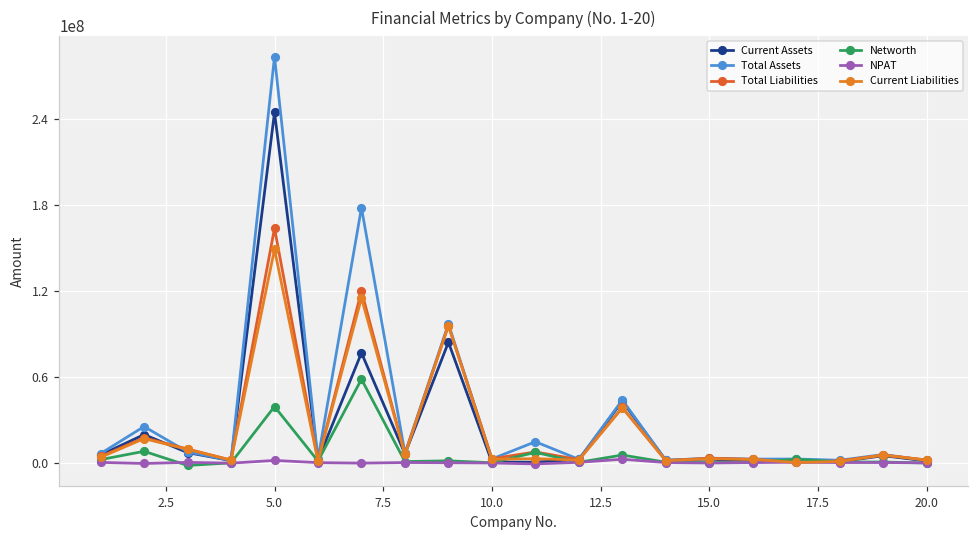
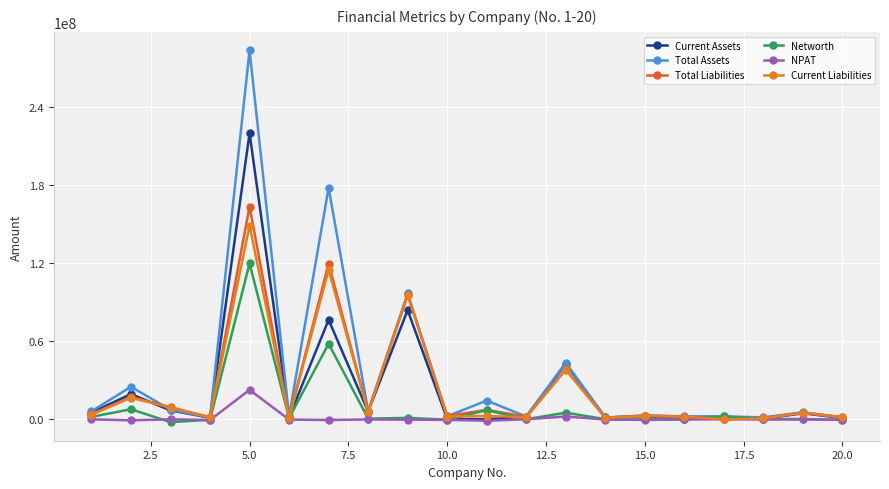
Current Assets, 5.0: 245000000 -> 220000000
Networth, 5.0: 39000000 -> 120000000
NPAT, 5.0: 1000000 -> 23000000
